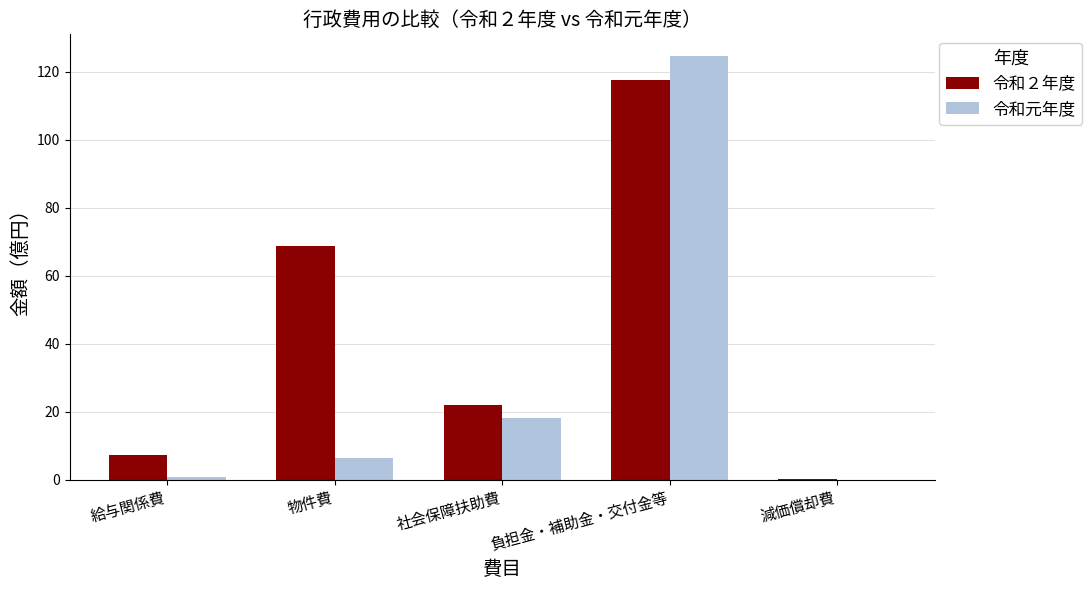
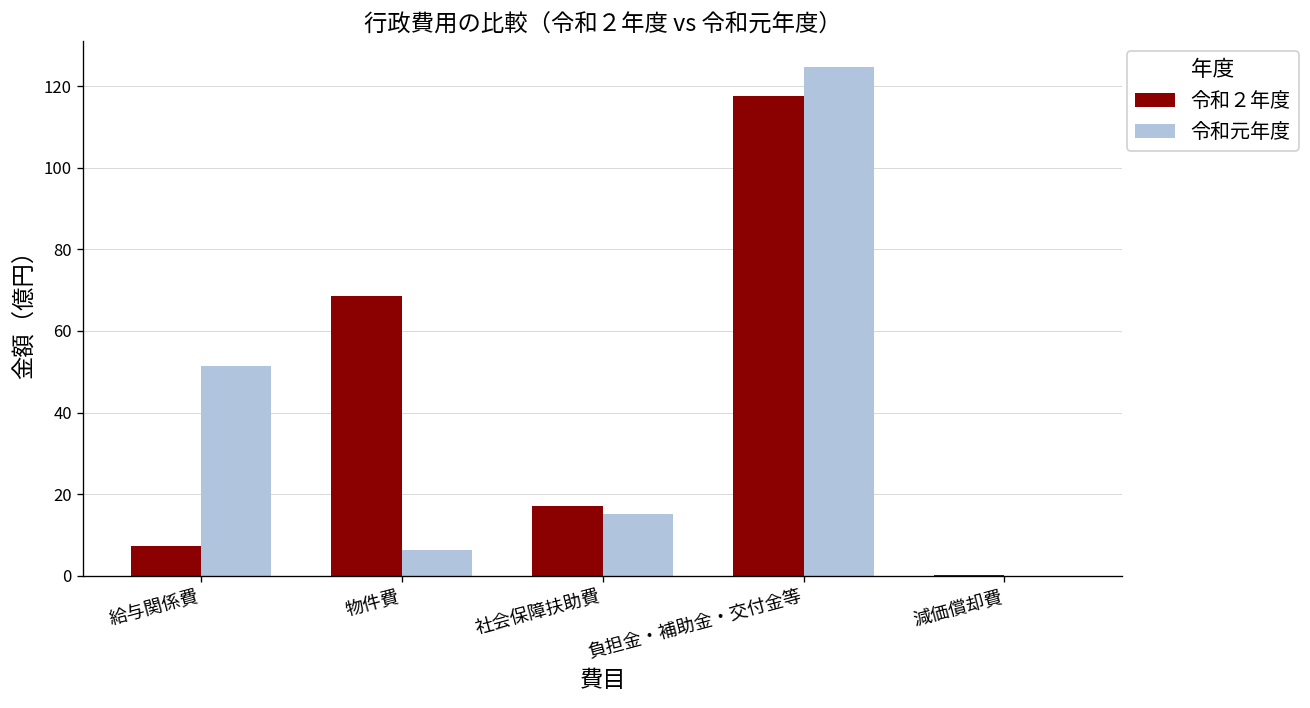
令和元年度, 給与関係費: 1 -> 52
令和２年度, 社会保障扶助費: 22 -> 17
令和元年度, 社会保障扶助費: 18 -> 15
